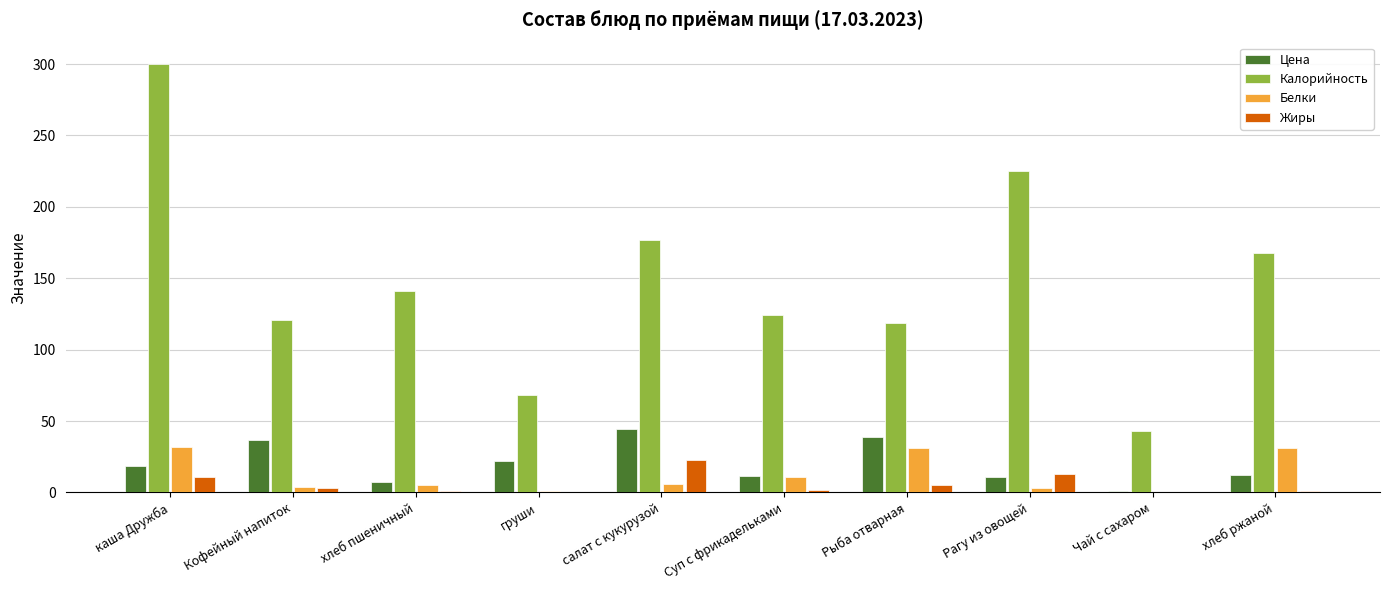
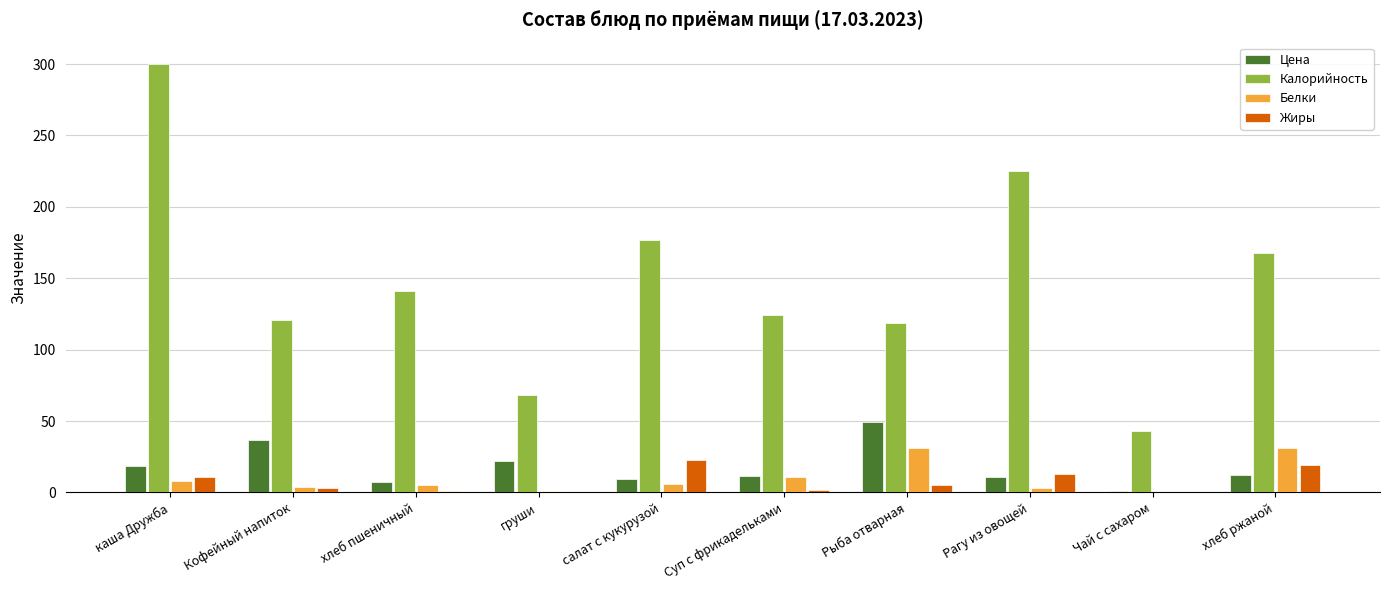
Белки, каша Дружба: 32 -> 8
Цена, салат с кукурузой: 44 -> 9
Цена, Рыба отварная: 39 -> 49
Жиры, хлеб ржаной: 1 -> 19
